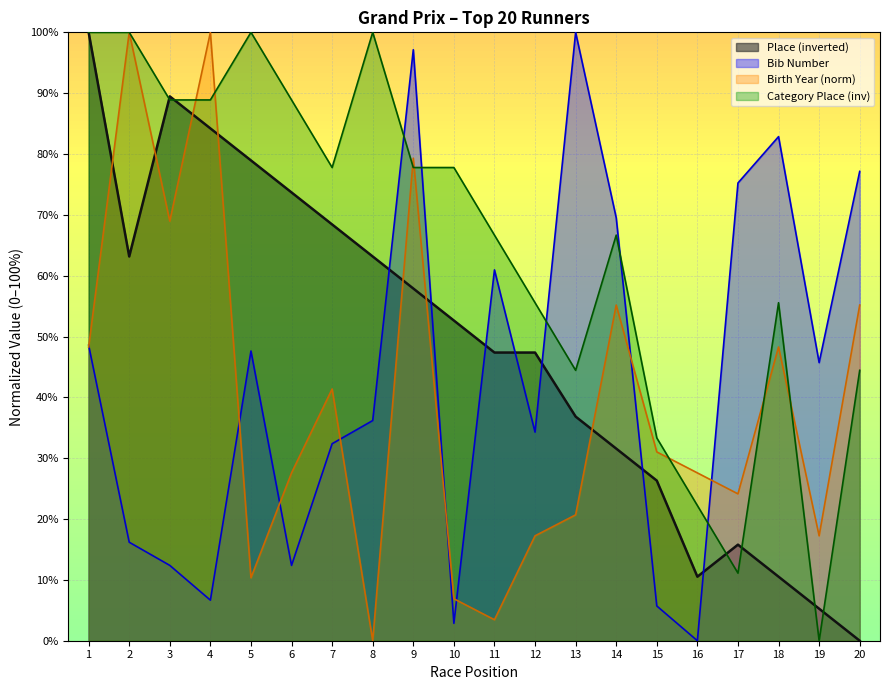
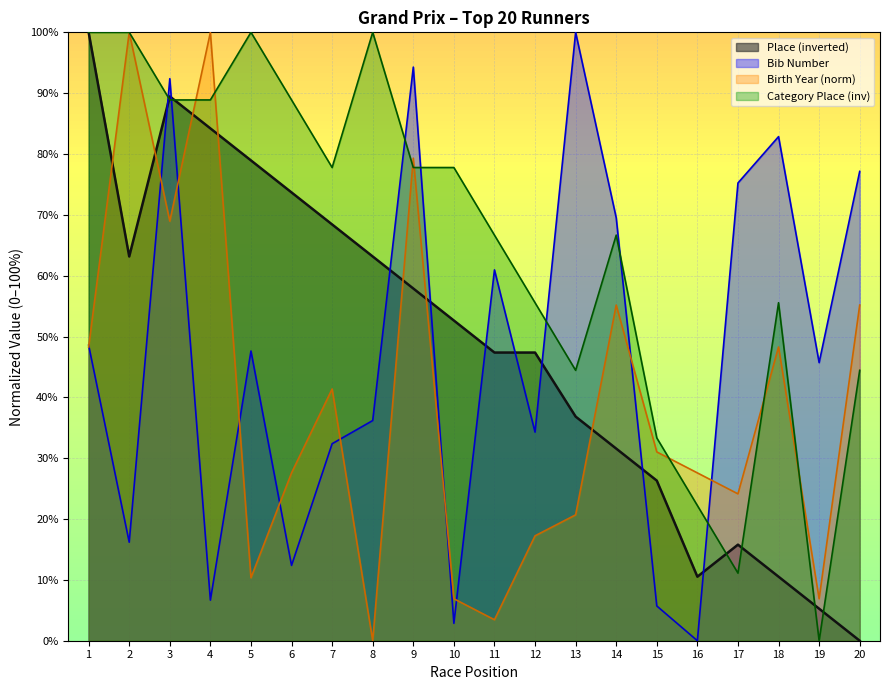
Bib Number, 3: 12% -> 92%
Bib Number, 9: 97% -> 94%
Birth Year (norm), 19: 17% -> 7%
